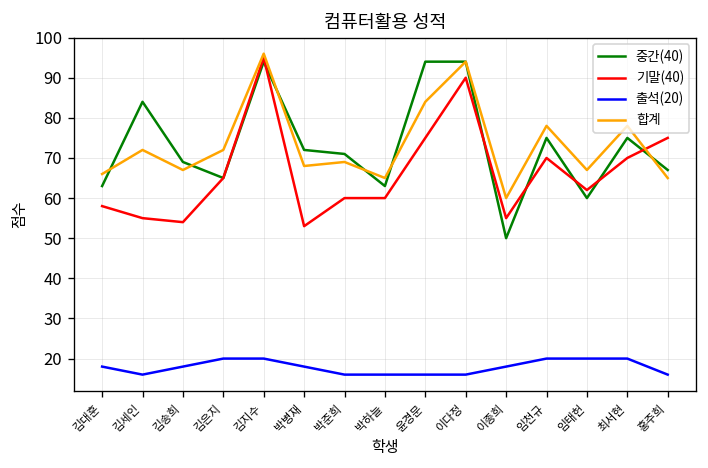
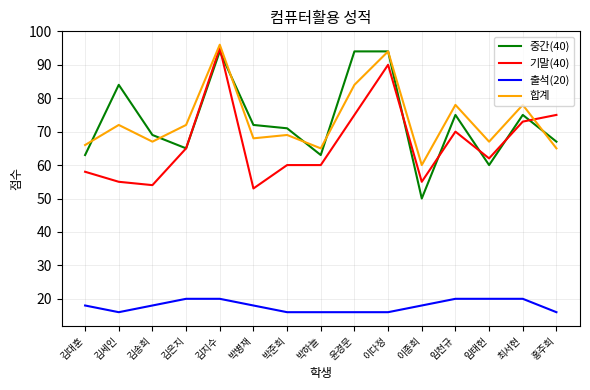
기말(40), 최서현: 70 -> 73
